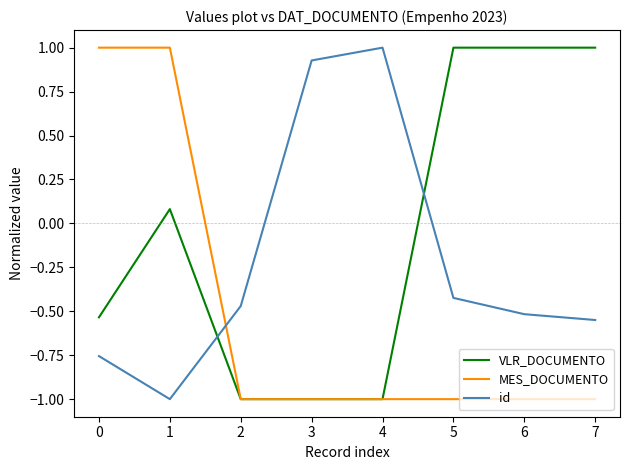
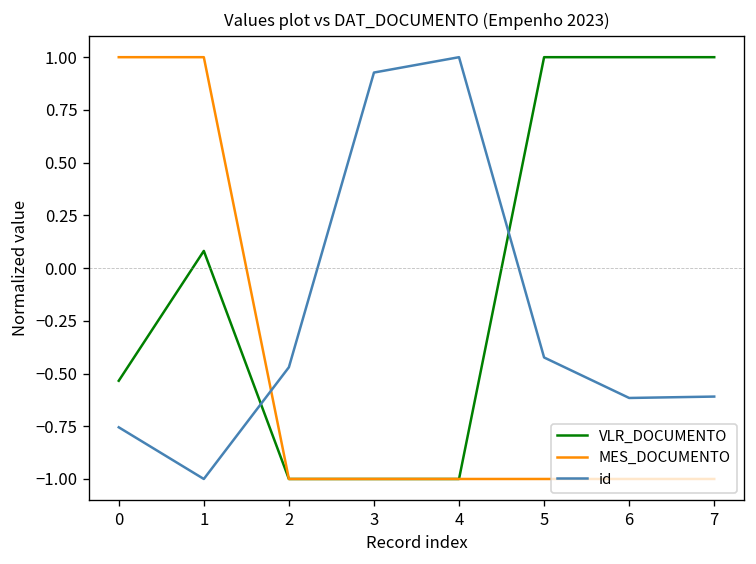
id, 6: -0.52 -> -0.62
id, 7: -0.55 -> -0.61
